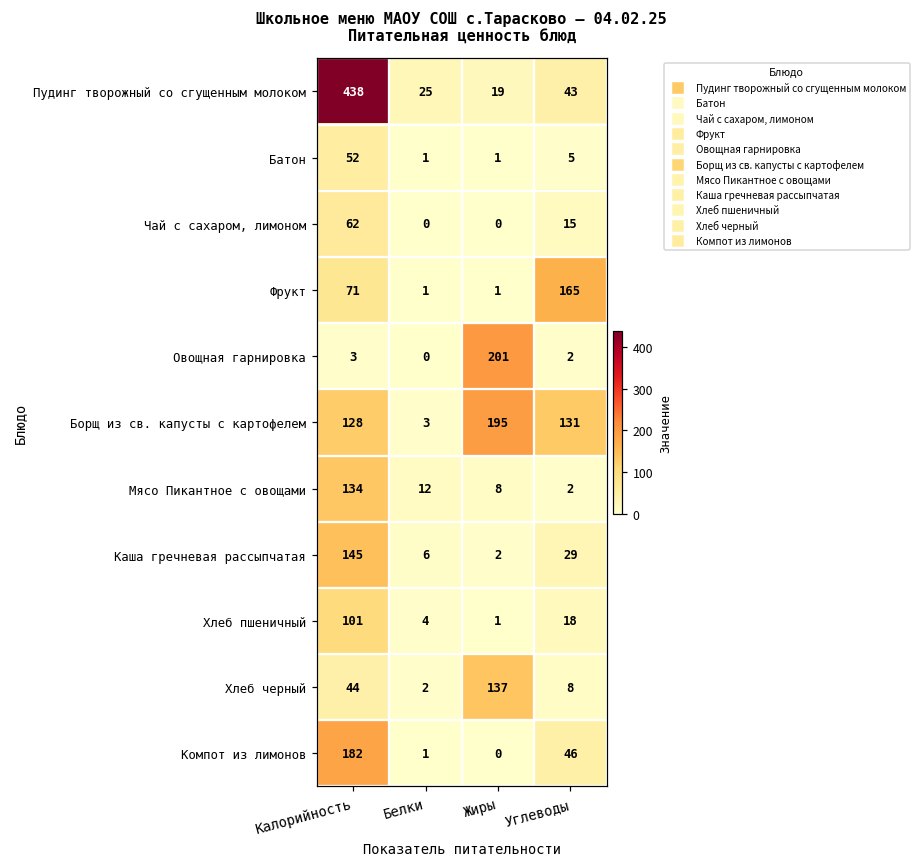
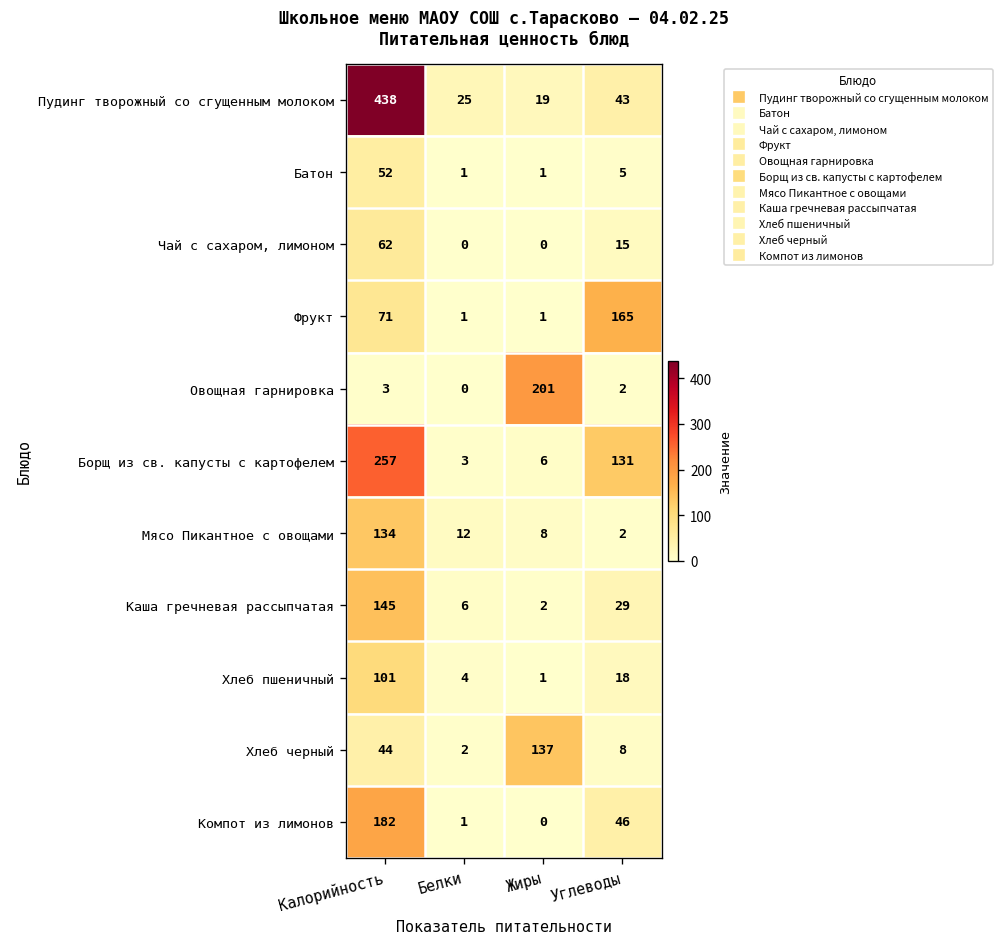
Борщ из св. капусты с картофелем, Калорийность: 128 -> 257
Борщ из св. капусты с картофелем, Жиры: 195 -> 6
